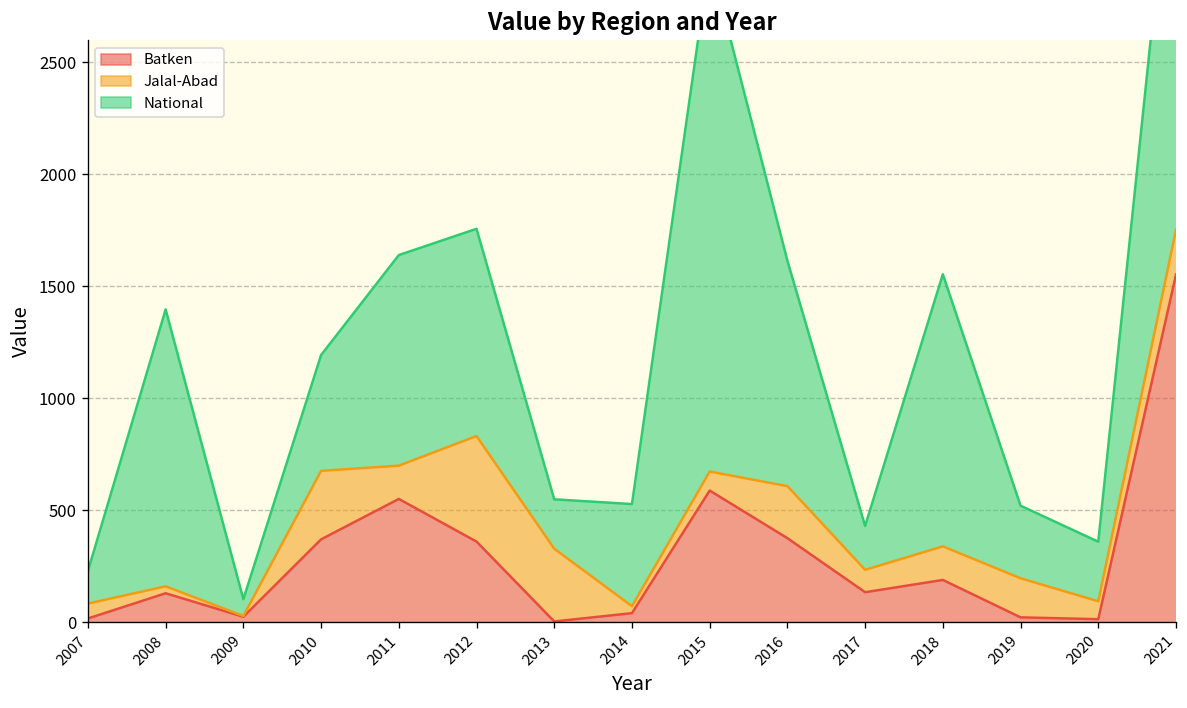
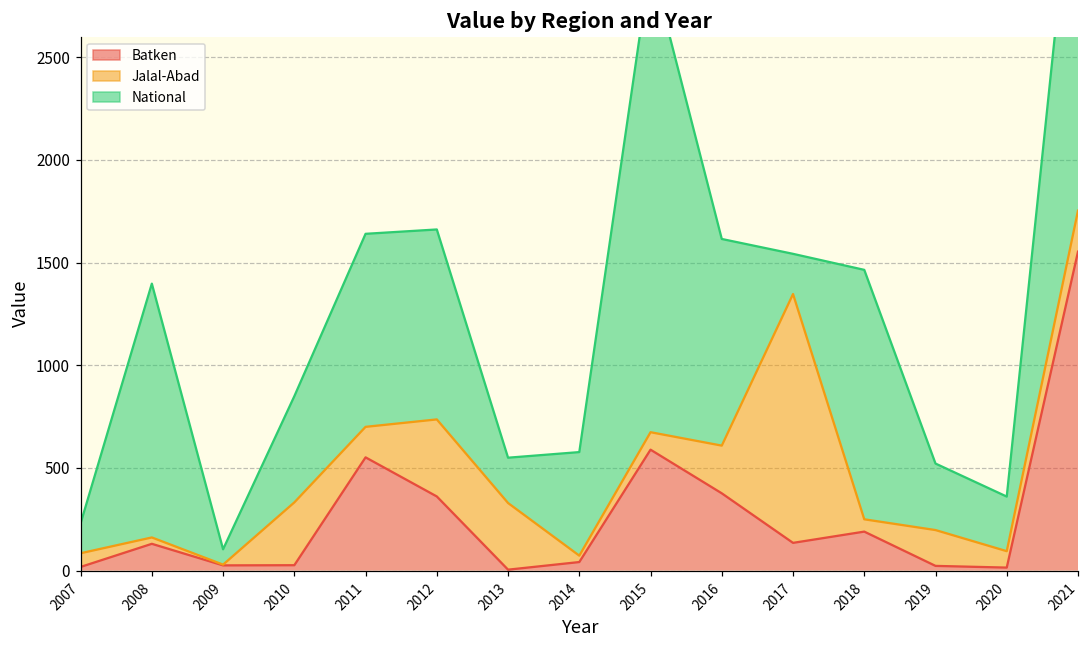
Batken, 2010: 370 -> 30
Jalal-Abad, 2012: 470 -> 380
National, 2014: 460 -> 500
Jalal-Abad, 2017: 100 -> 1210
Jalal-Abad, 2018: 150 -> 60
